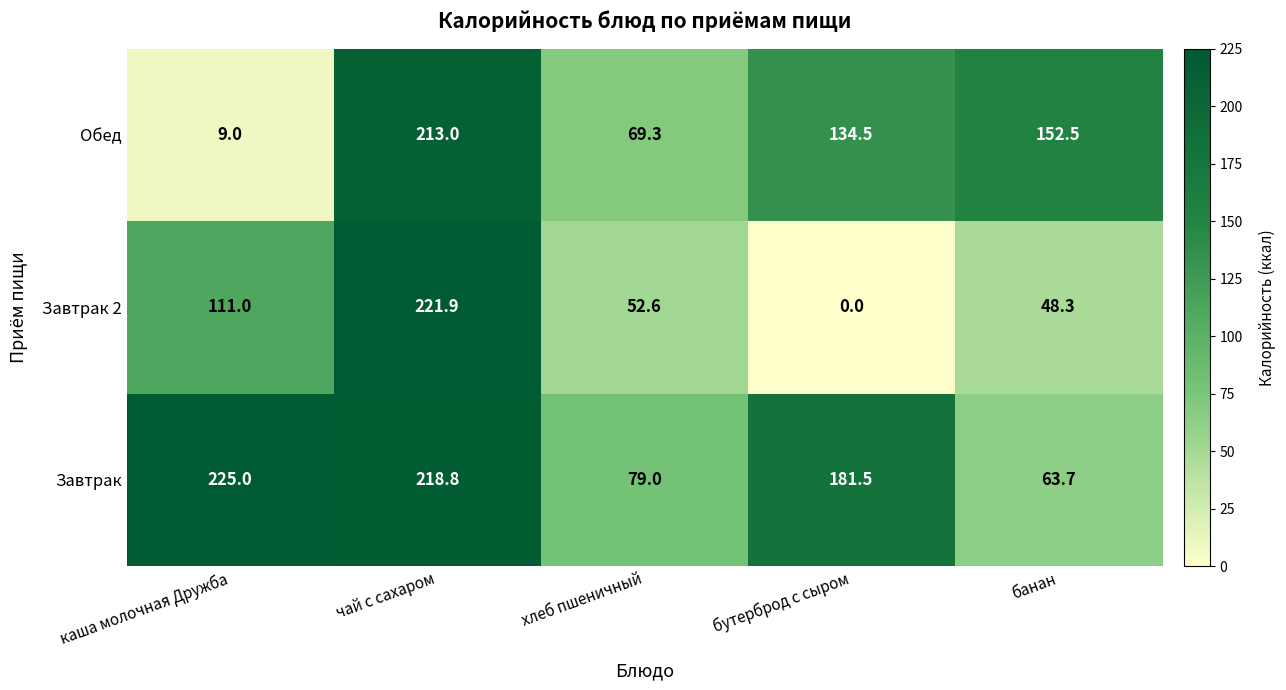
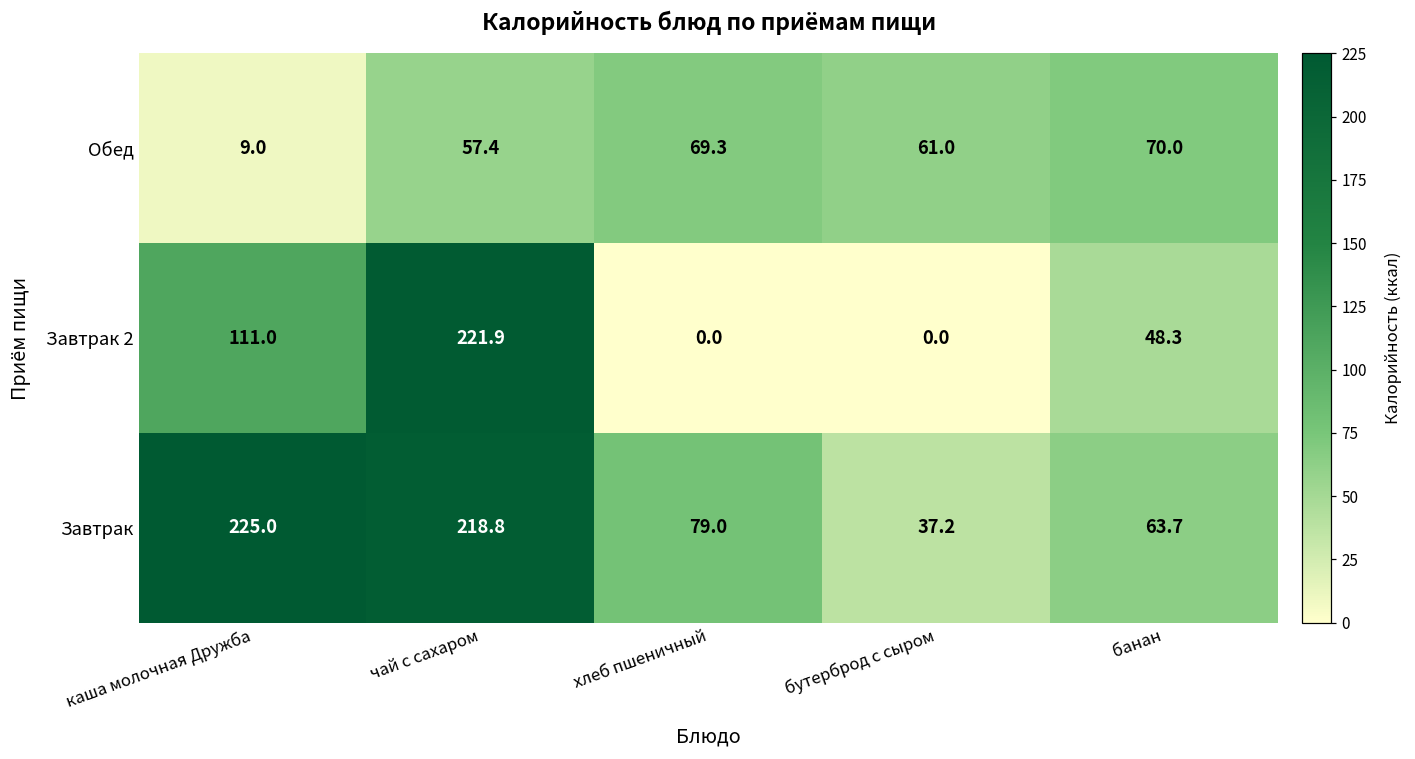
Обед, чай с сахаром: 213.0 -> 57.4
Обед, бутерброд с сыром: 134.5 -> 61.0
Обед, банан: 152.5 -> 70.0
Завтрак 2, хлеб пшеничный: 52.6 -> 0.0
Завтрак, бутерброд с сыром: 181.5 -> 37.2
